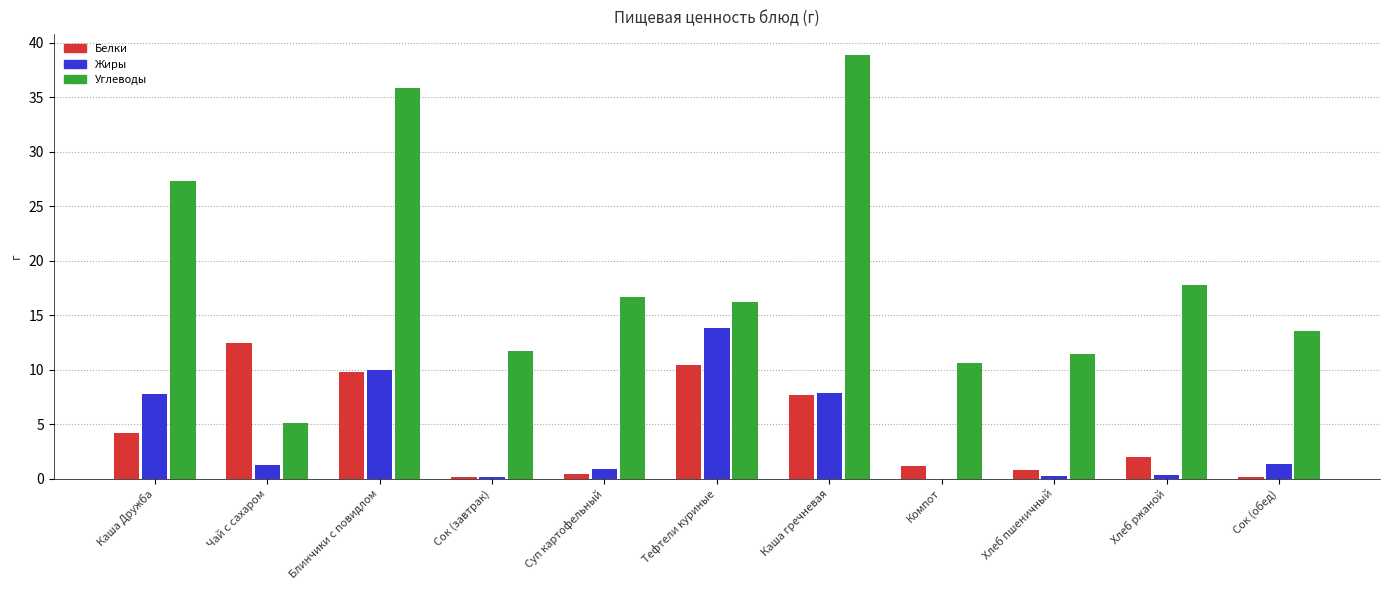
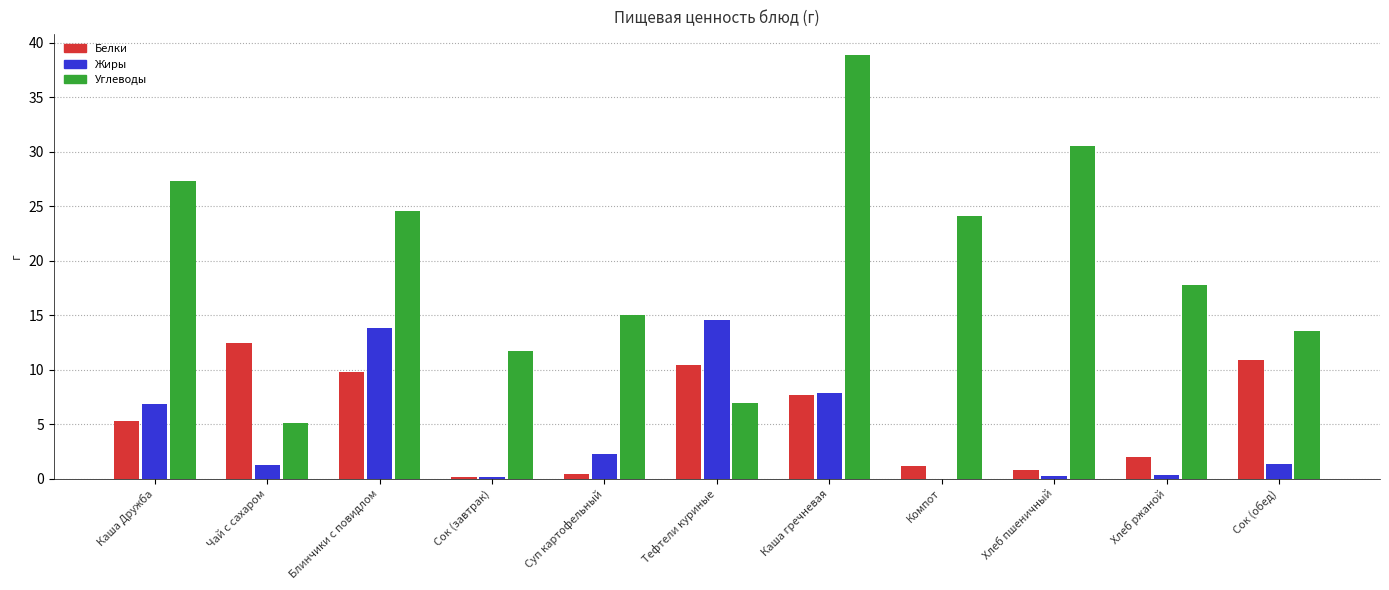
Белки, Каша Дружба: 4.2 -> 5.3
Жиры, Каша Дружба: 7.7 -> 6.9
Жиры, Блинчики с повидлом: 10.0 -> 13.9
Углеводы, Блинчики с повидлом: 35.8 -> 24.6
Жиры, Суп картофельный: 0.9 -> 2.3
Углеводы, Суп картофельный: 16.7 -> 15.1
Жиры, Тефтели куриные: 13.8 -> 14.6
Углеводы, Тефтели куриные: 16.2 -> 6.9
Углеводы, Компот: 10.6 -> 24.1
Углеводы, Хлеб пшеничный: 11.4 -> 30.5
Белки, Сок (обед): 0.2 -> 10.9
